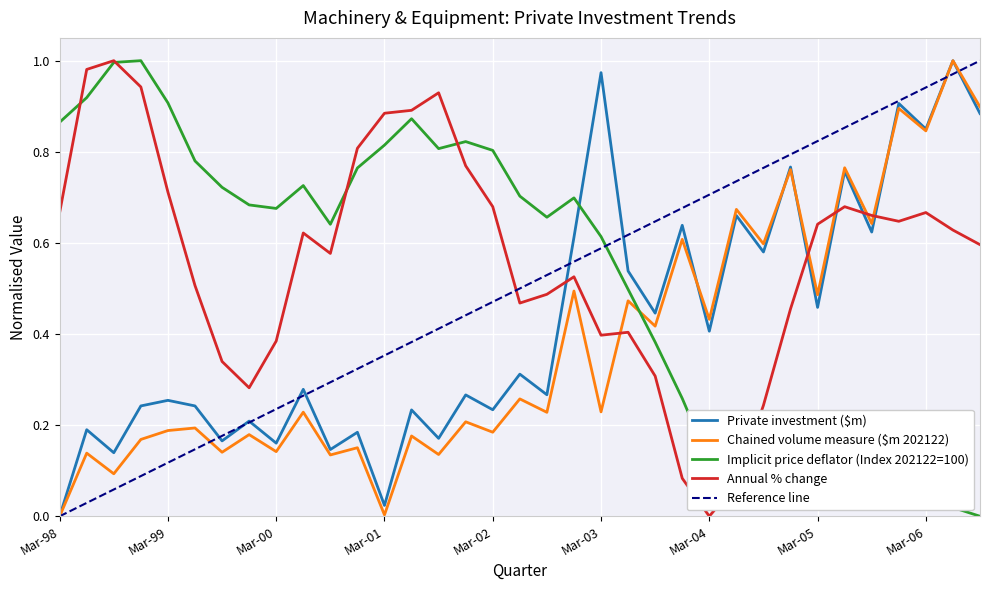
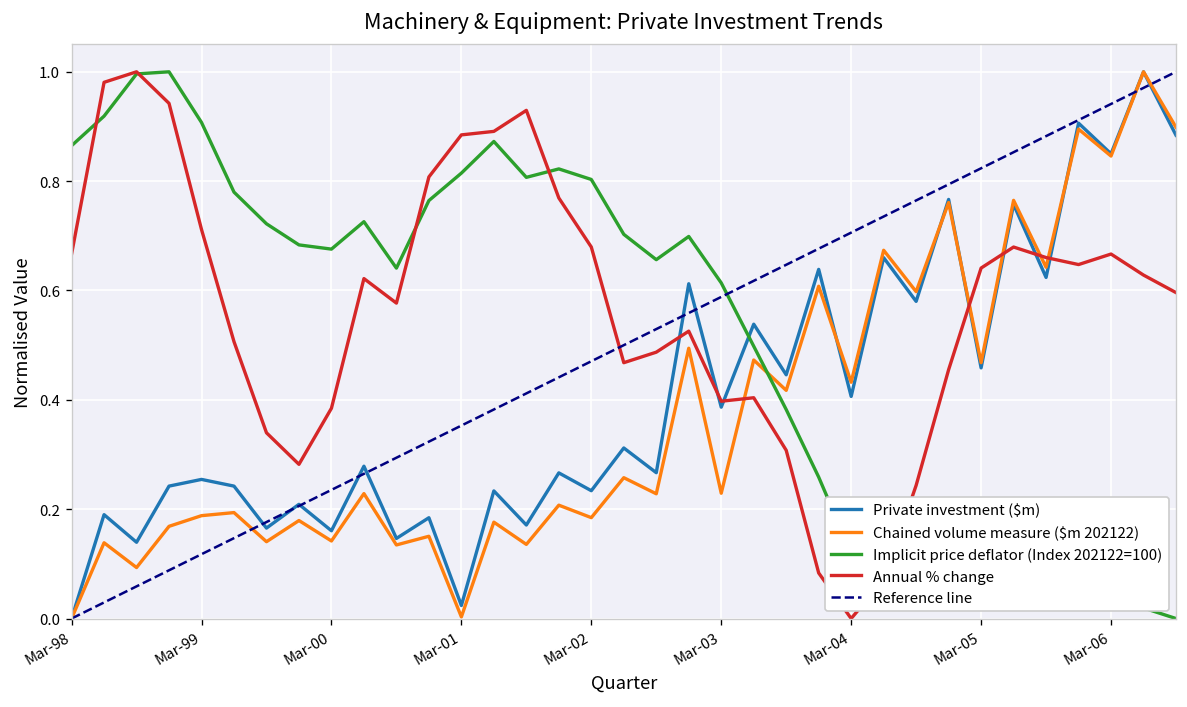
Private investment ($m), Mar-03: 0.97 -> 0.39
Chained volume measure ($m 202122), Mar-05: 0.49 -> 0.47
